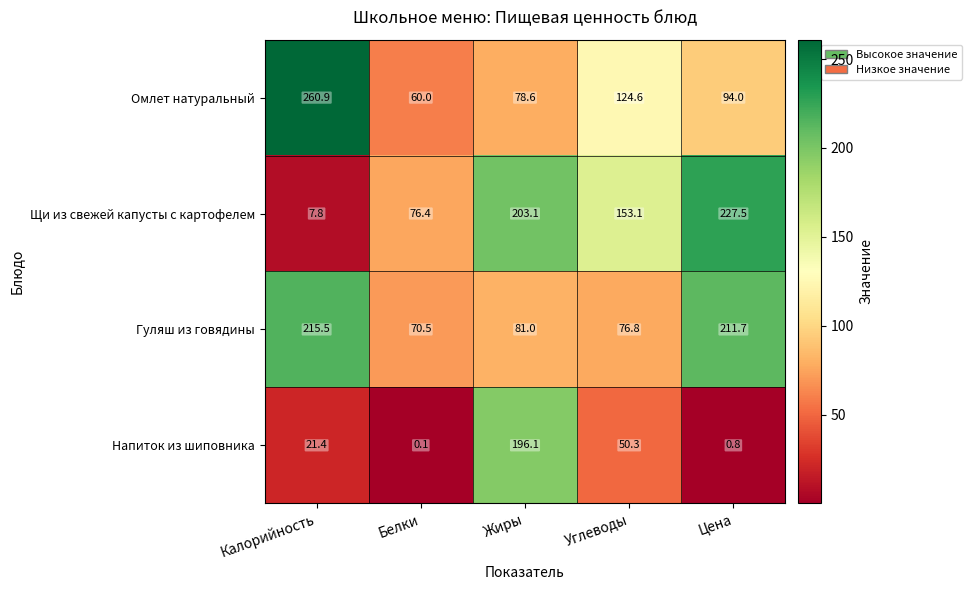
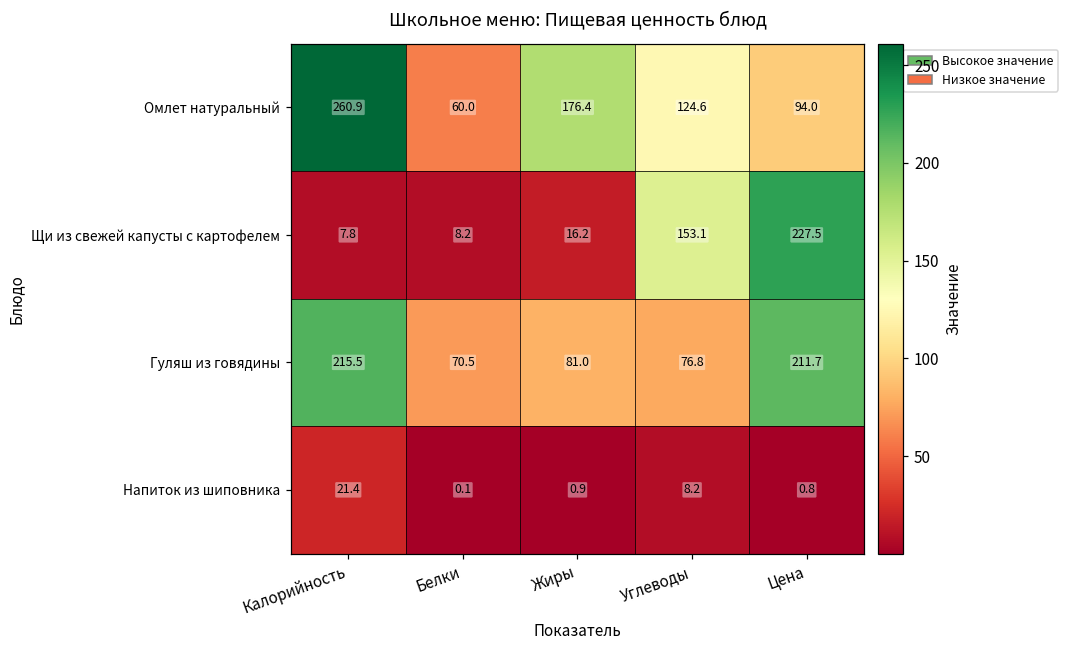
Омлет натуральный, Жиры: 78.6 -> 176.4
Щи из свежей капусты с картофелем, Белки: 76.4 -> 8.2
Щи из свежей капусты с картофелем, Жиры: 203.1 -> 16.2
Напиток из шиповника, Жиры: 196.1 -> 0.9
Напиток из шиповника, Углеводы: 50.3 -> 8.2
